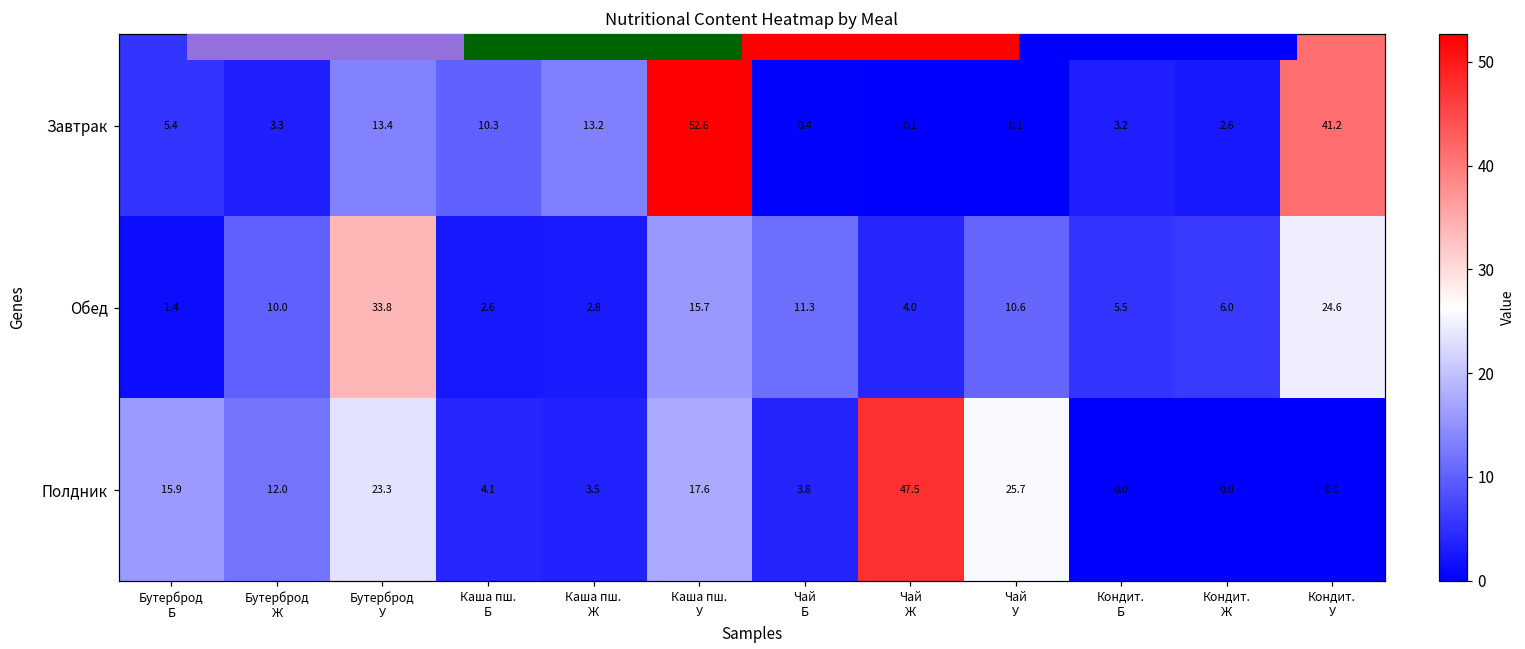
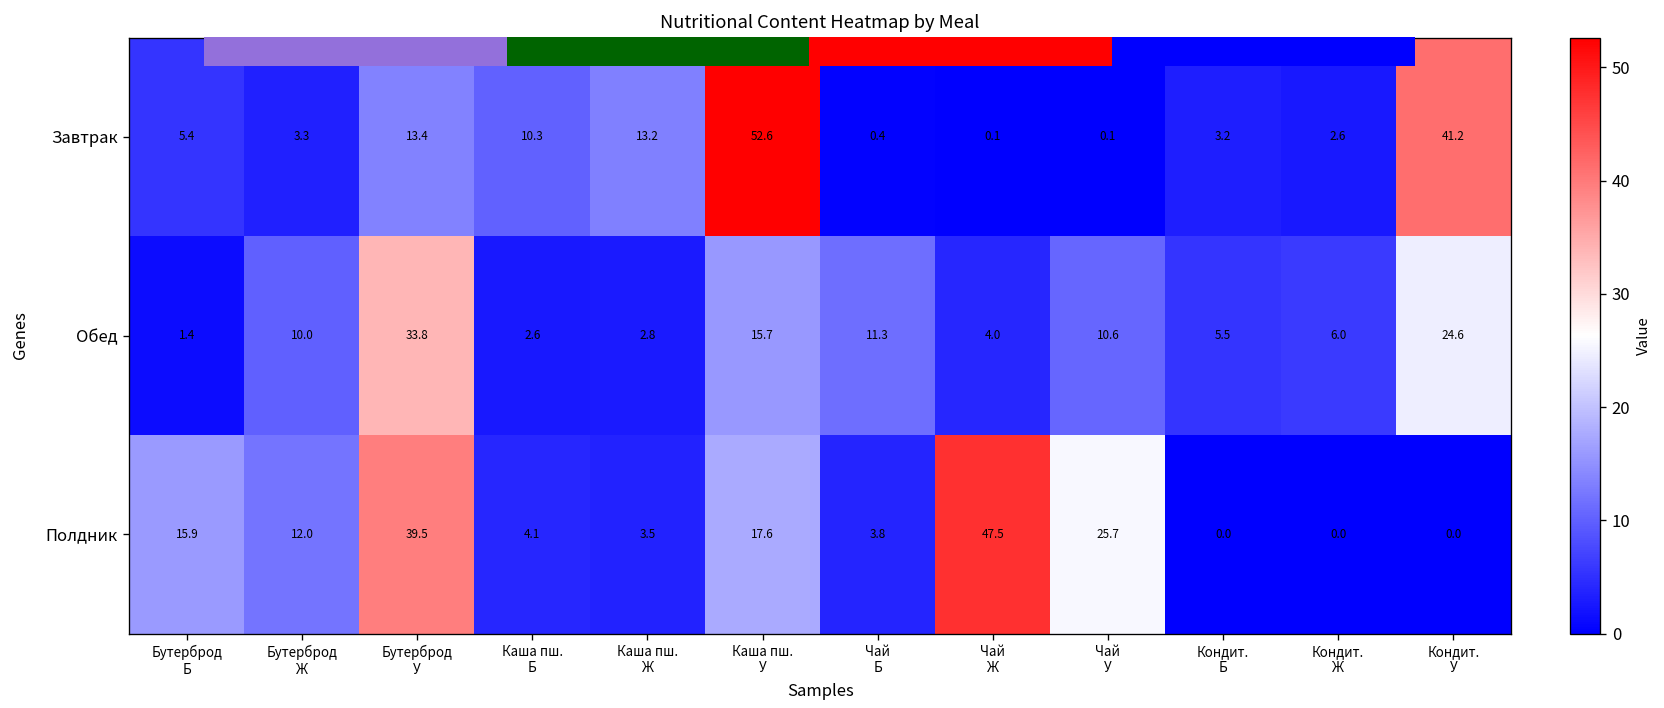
Nutritional Content Heatmap by Meal, Полдник, Бутерброд У: 23.3 -> 39.5
